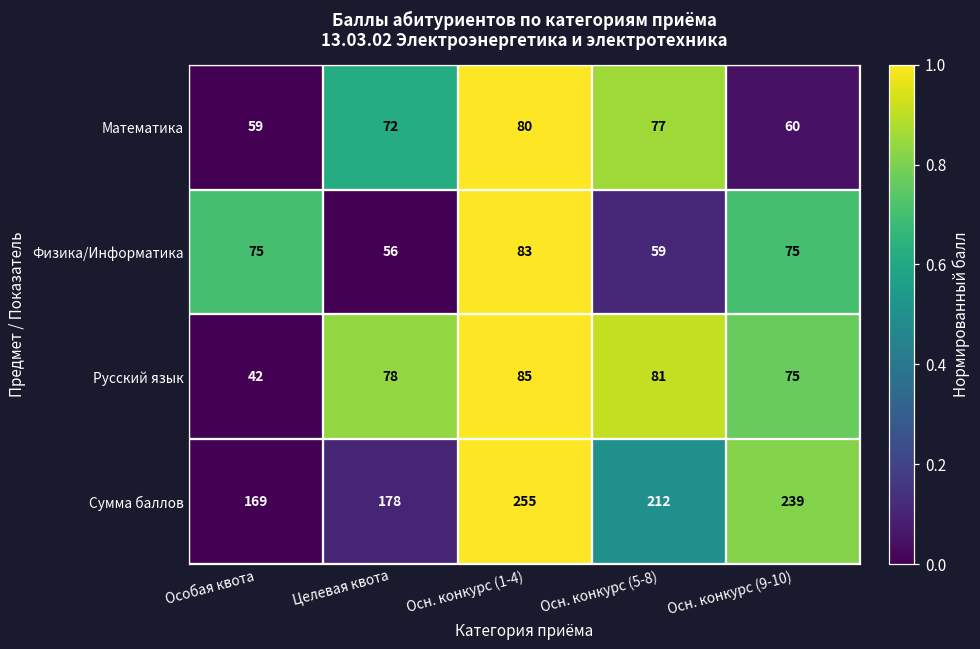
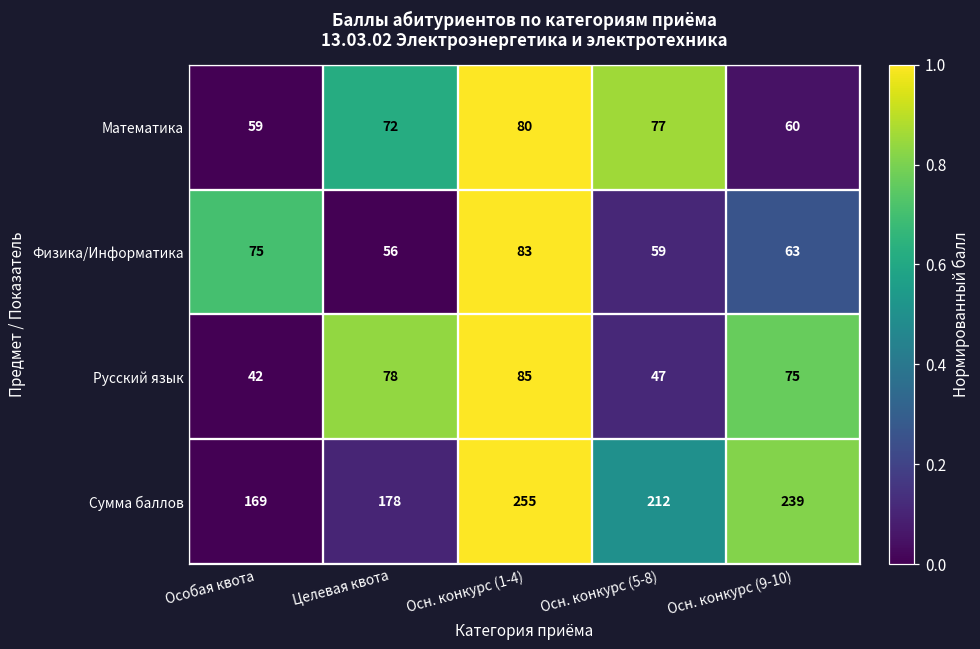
Физика/Информатика, Осн. конкурс (9-10): 75 -> 63
Русский язык, Осн. конкурс (5-8): 81 -> 47
